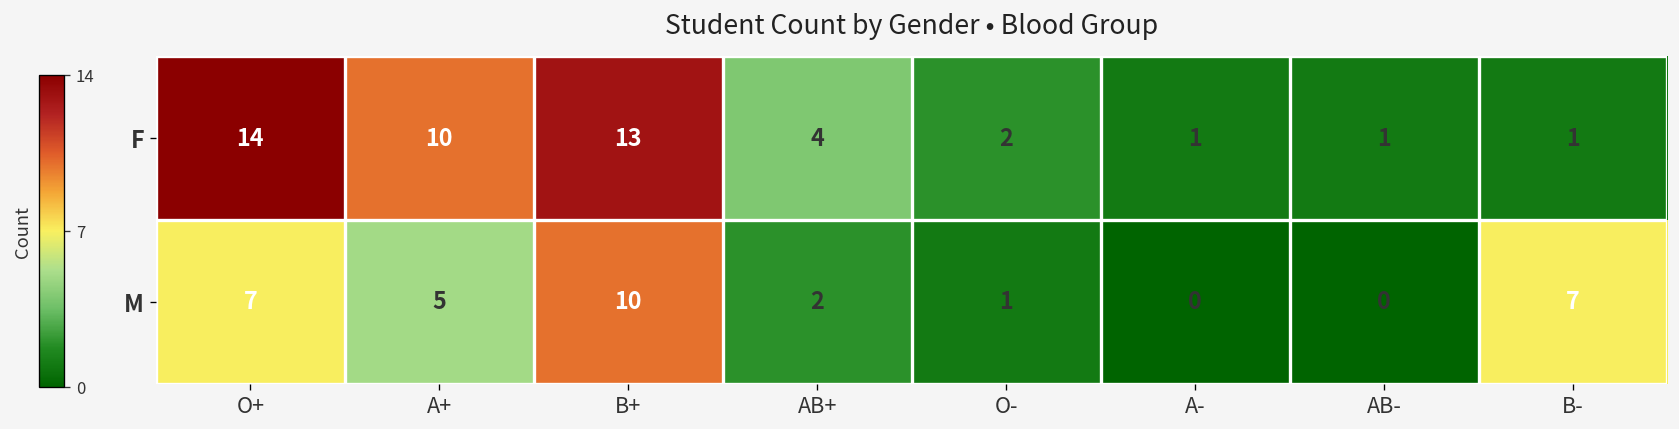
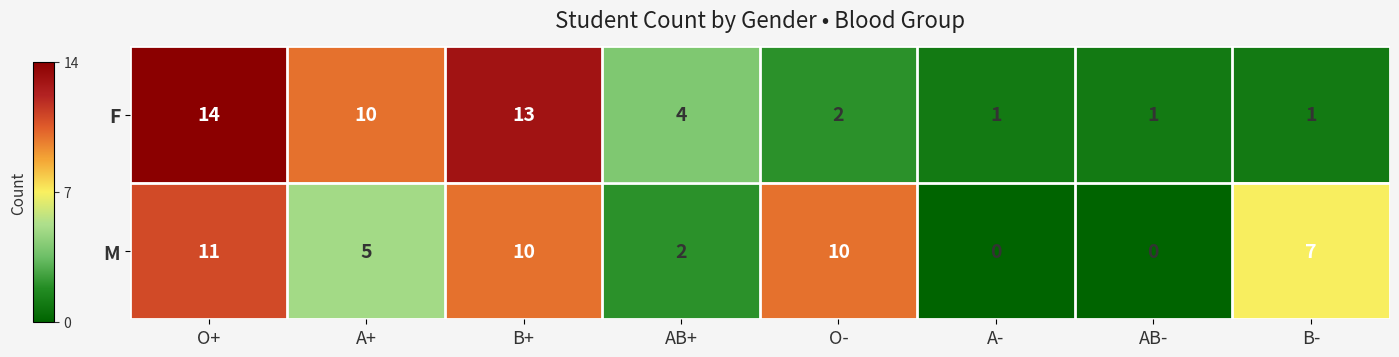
M, O+: 7 -> 11
M, O-: 1 -> 10
